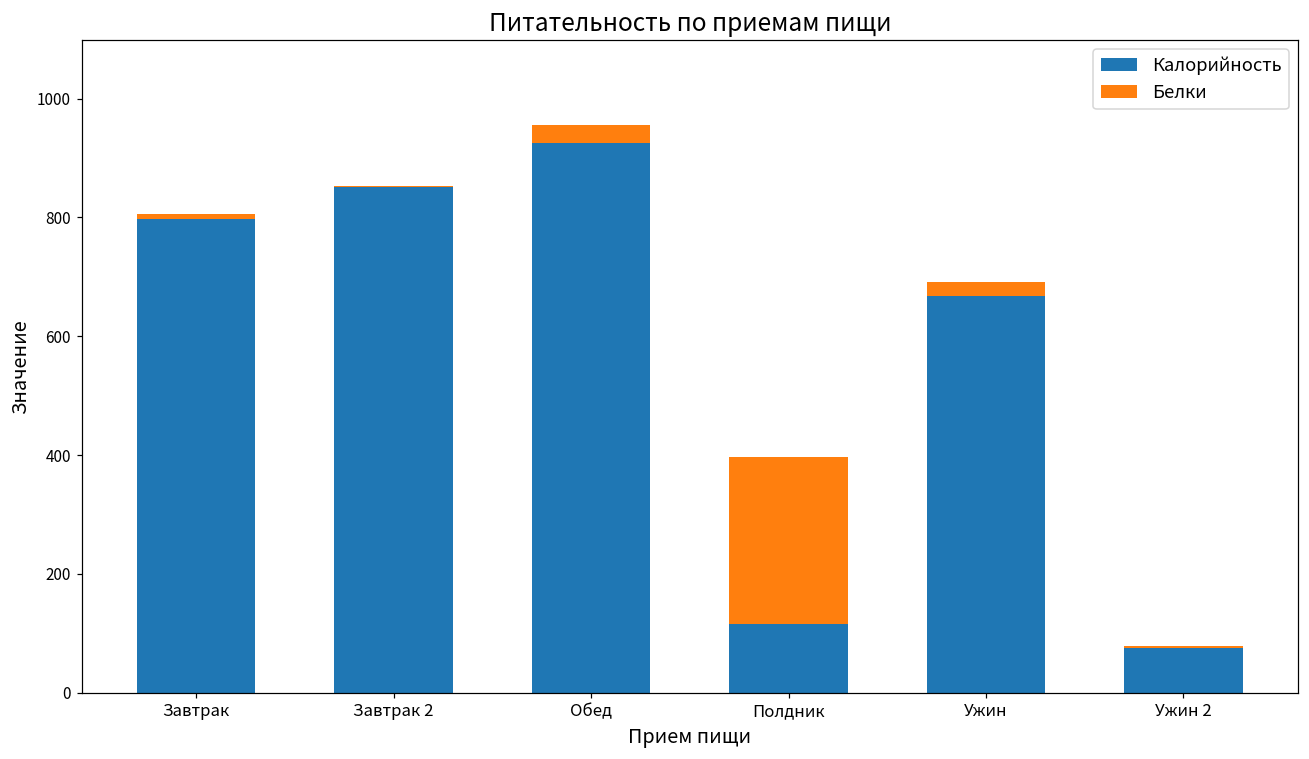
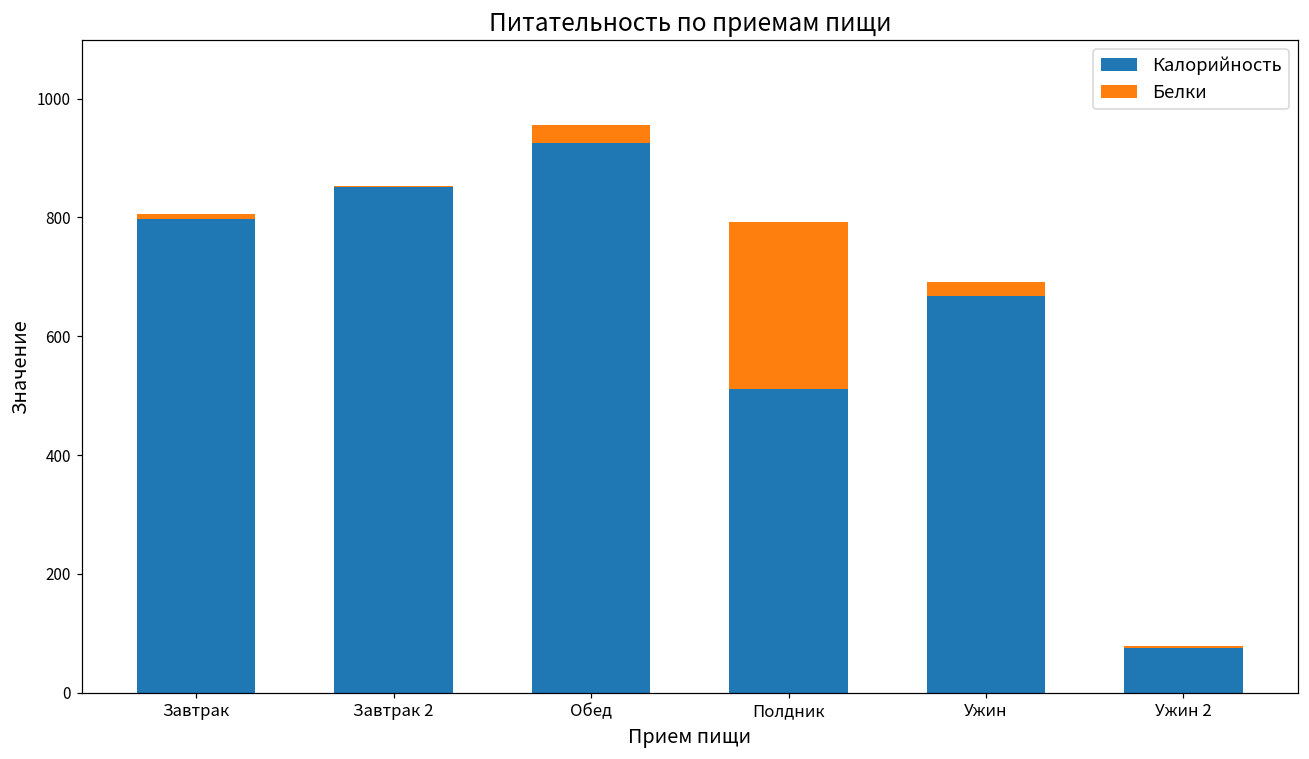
Калорийность, Полдник: 120 -> 510
